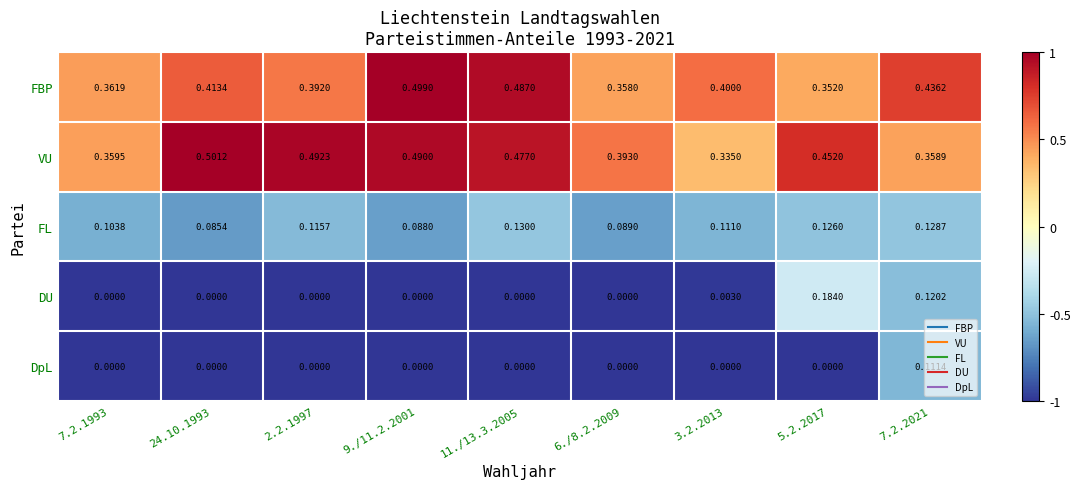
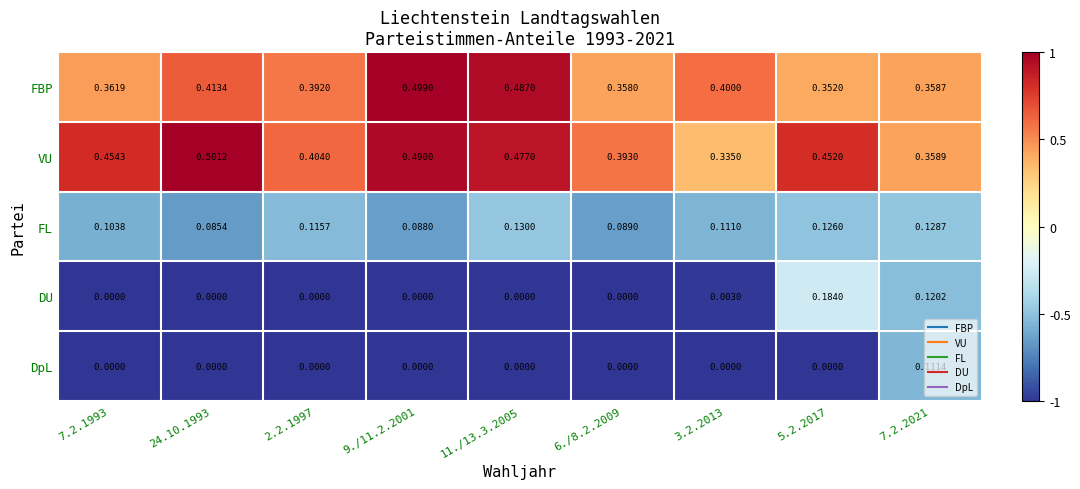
FBP, 7.2.2021: 0.4362 -> 0.3587
VU, 7.2.1993: 0.3595 -> 0.4543
VU, 2.2.1997: 0.4923 -> 0.4040
